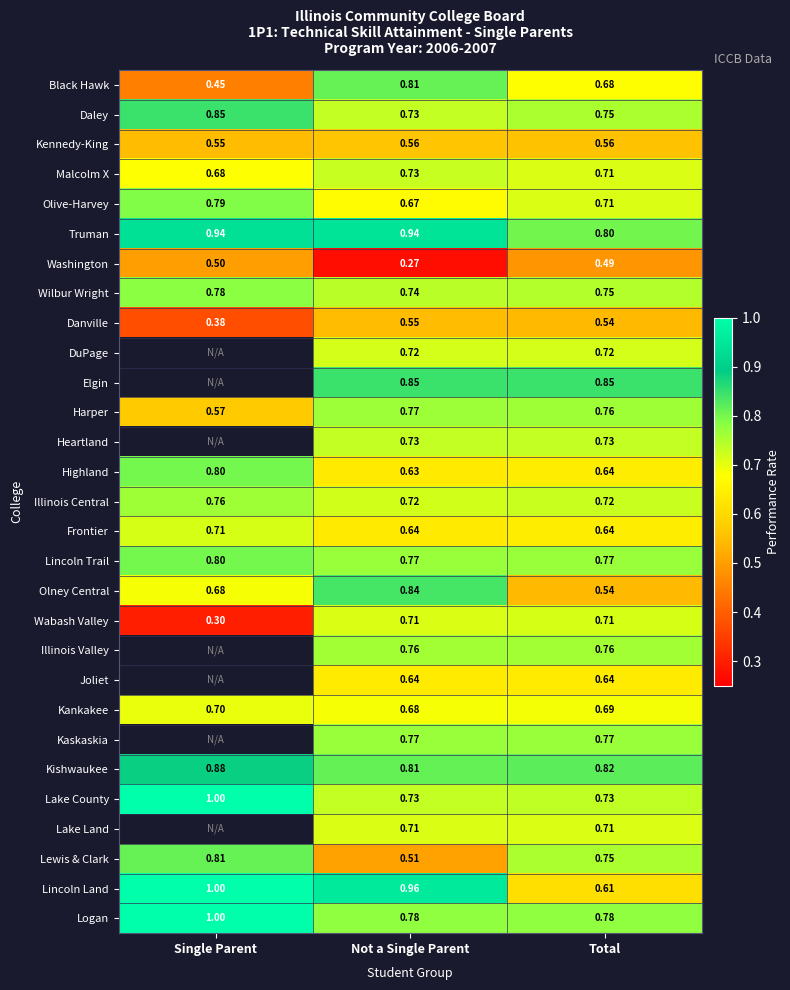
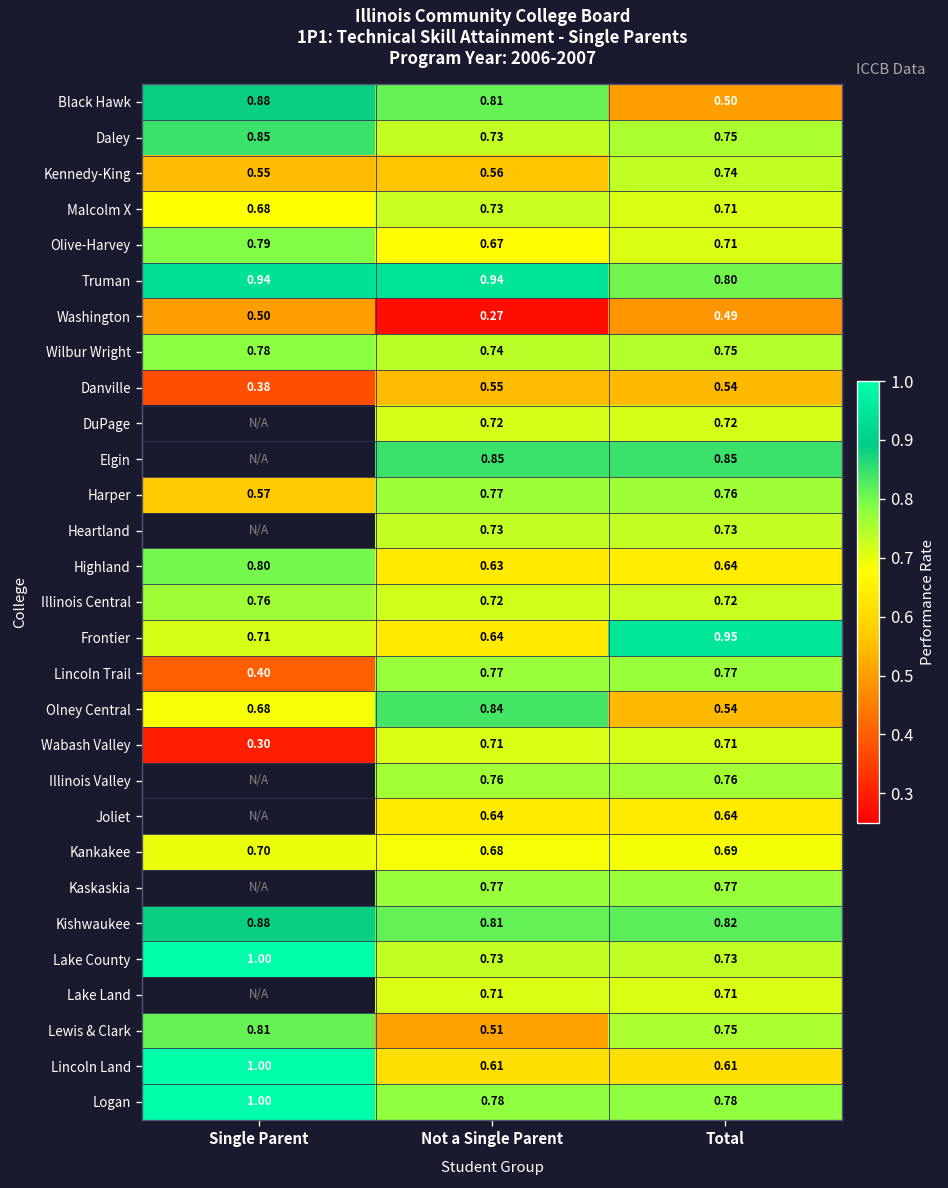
Black Hawk, Single Parent: 0.45 -> 0.88
Black Hawk, Total: 0.68 -> 0.50
Kennedy-King, Total: 0.56 -> 0.74
Frontier, Total: 0.64 -> 0.95
Lincoln Trail, Single Parent: 0.80 -> 0.40
Lincoln Land, Not a Single Parent: 0.96 -> 0.61
